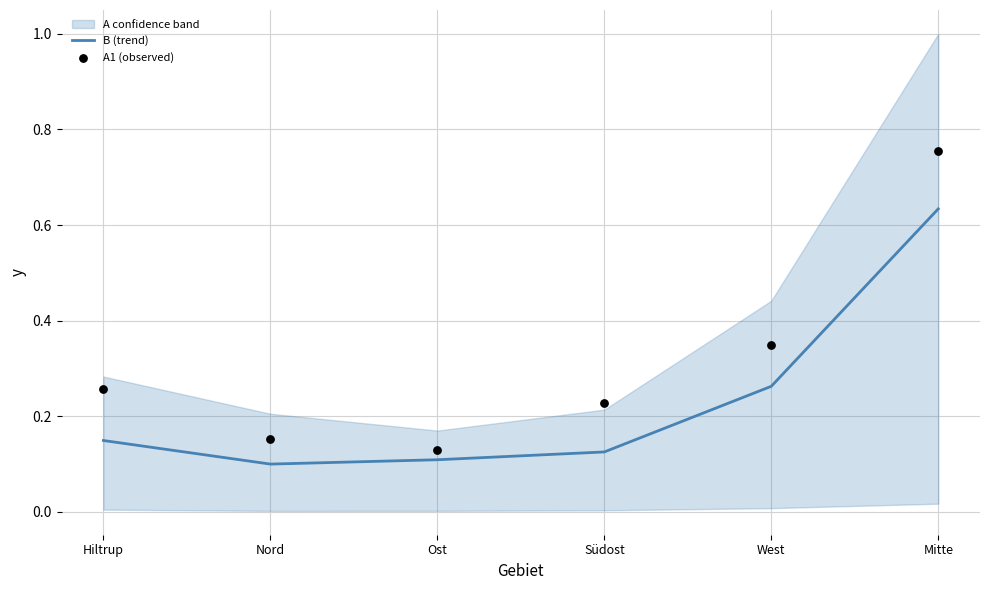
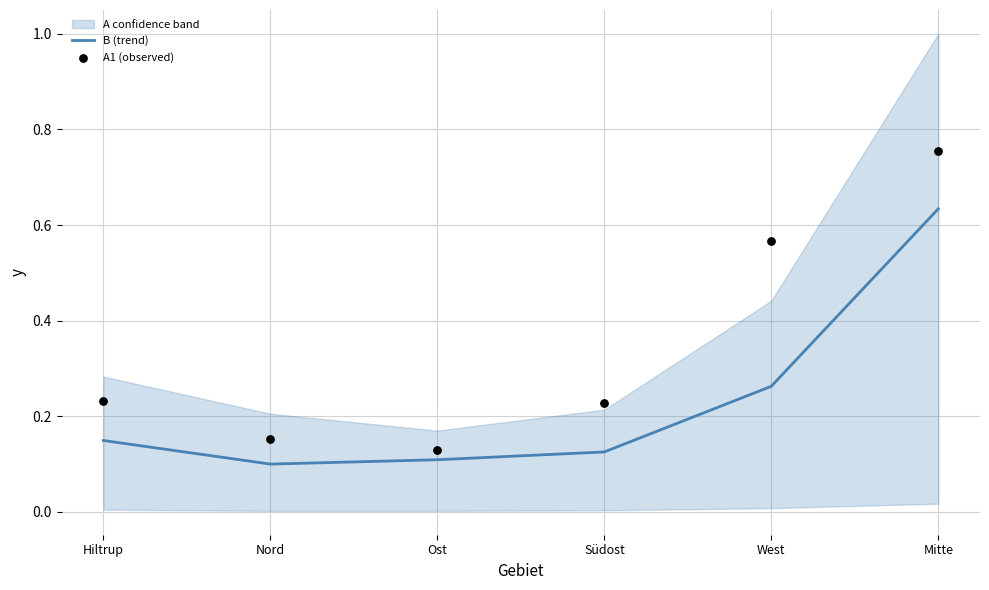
A1 (observed), Hiltrup: 0.26 -> 0.23
A1 (observed), West: 0.35 -> 0.57
